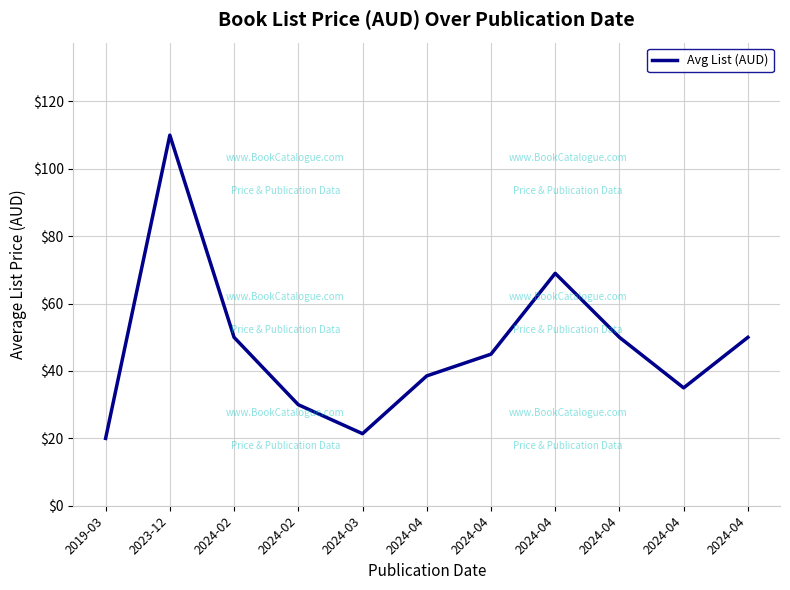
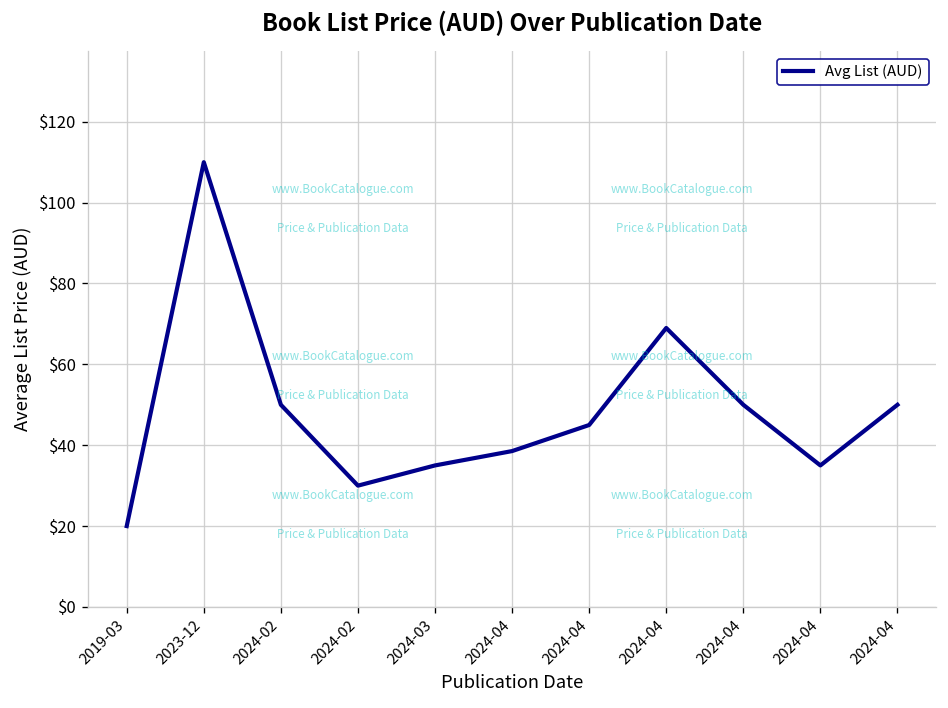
2024-03: $21 -> $35
